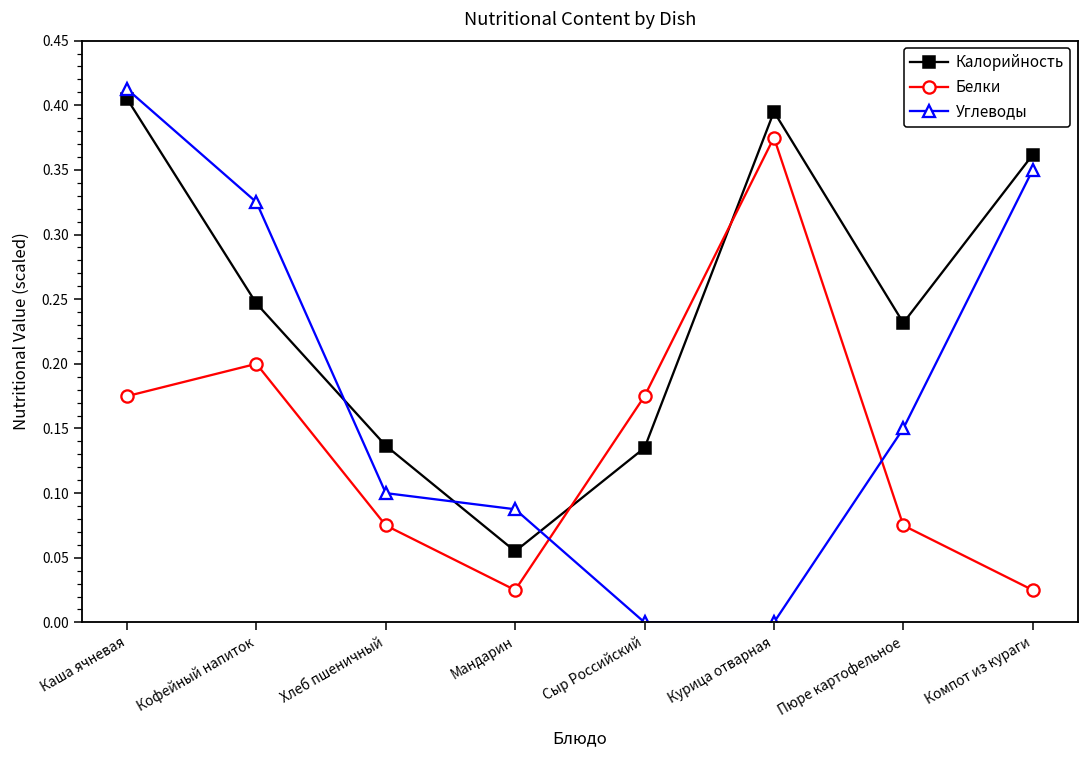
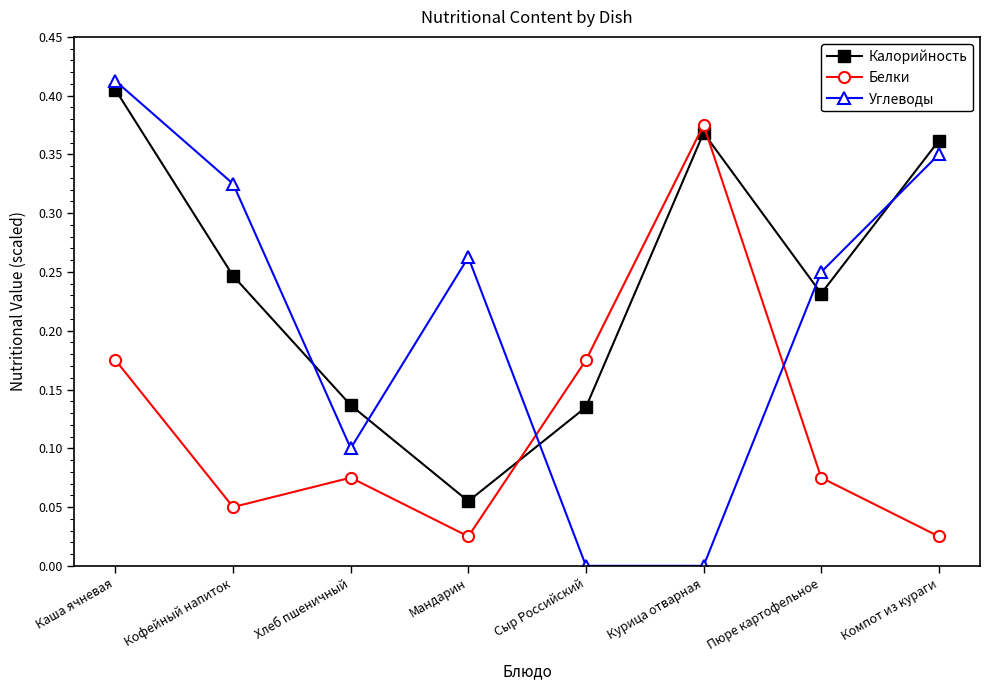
Белки, Кофейный напиток: 0.200 -> 0.050
Углеводы, Мандарин: 0.088 -> 0.263
Калорийность, Курица отварная: 0.395 -> 0.368
Углеводы, Пюре картофельное: 0.150 -> 0.250
